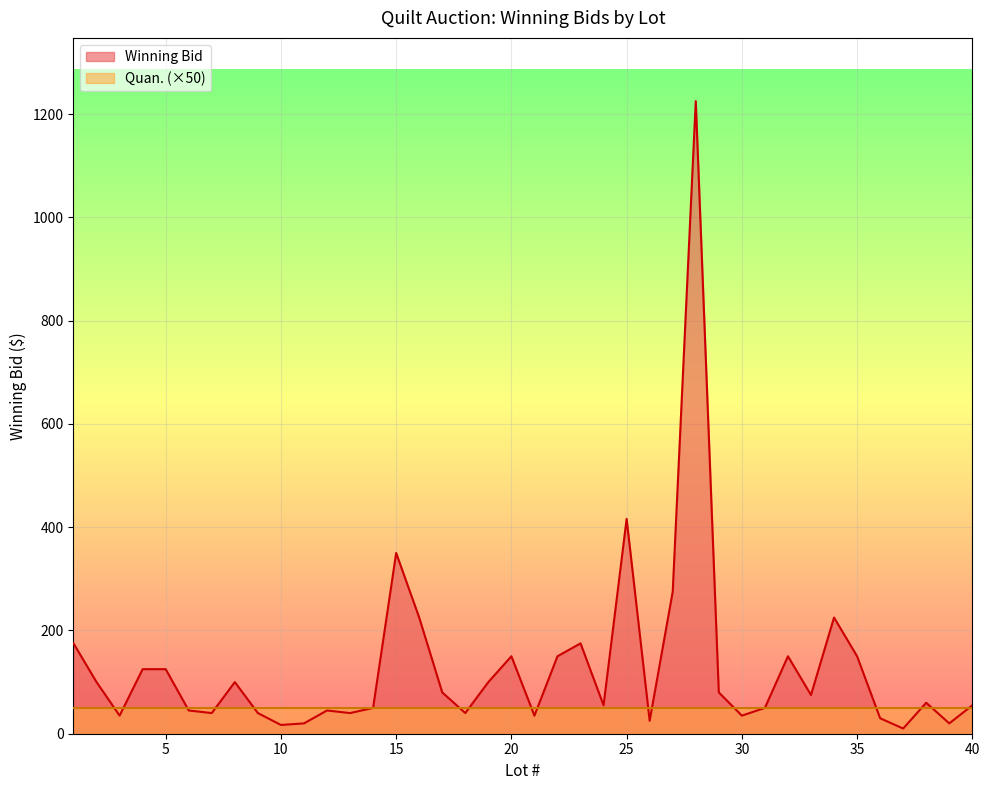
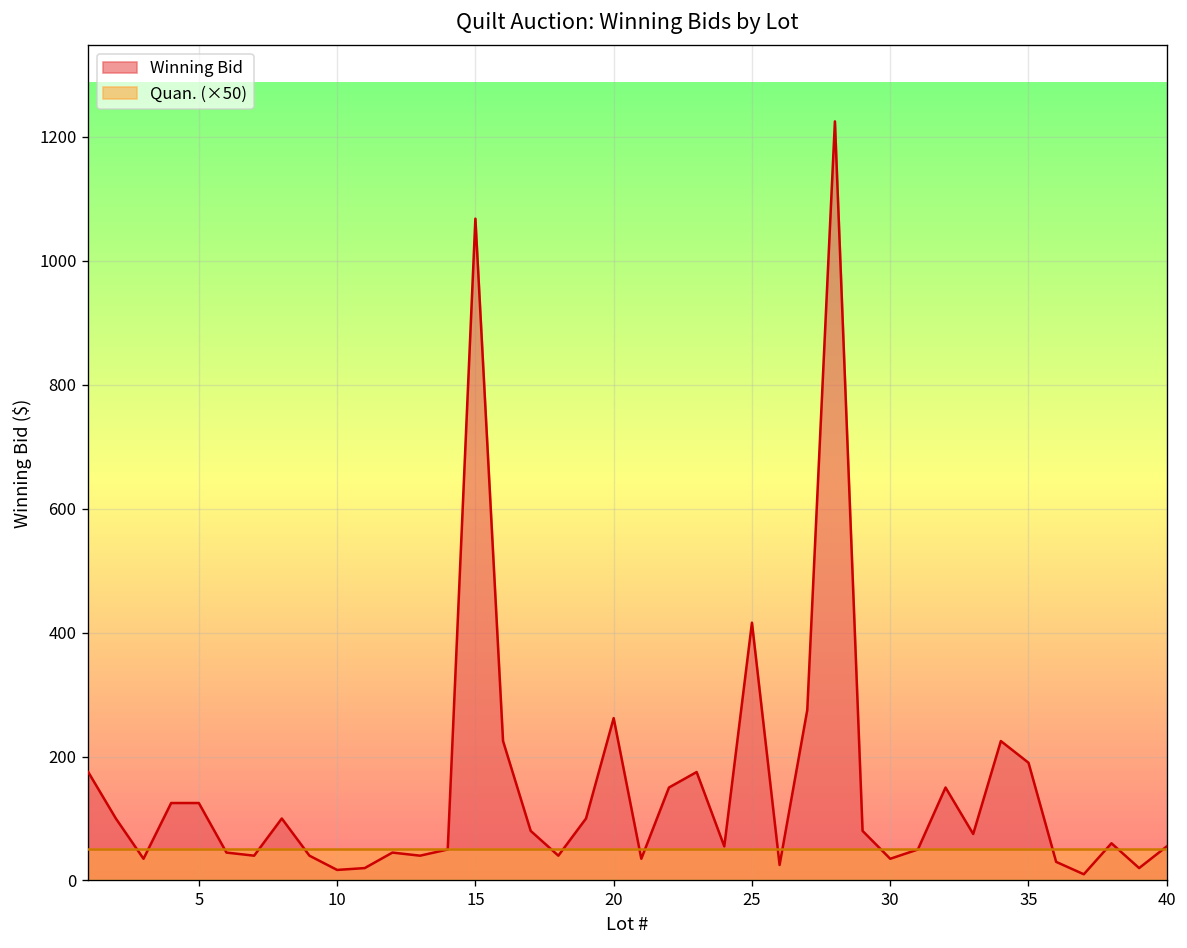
Winning Bid, 15: 350 -> 1070
Winning Bid, 20: 150 -> 260
Winning Bid, 35: 150 -> 190
